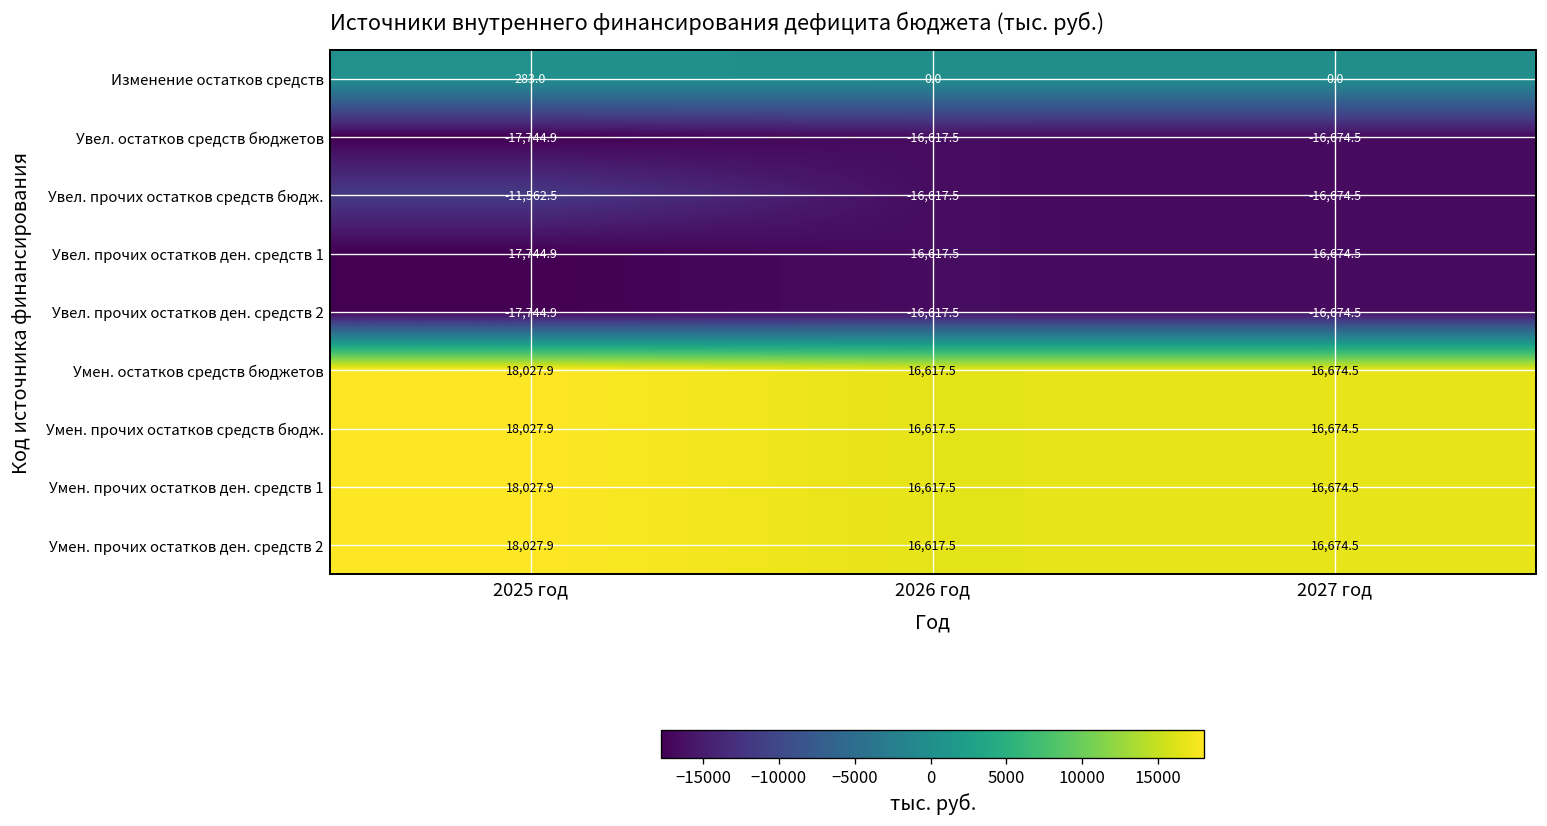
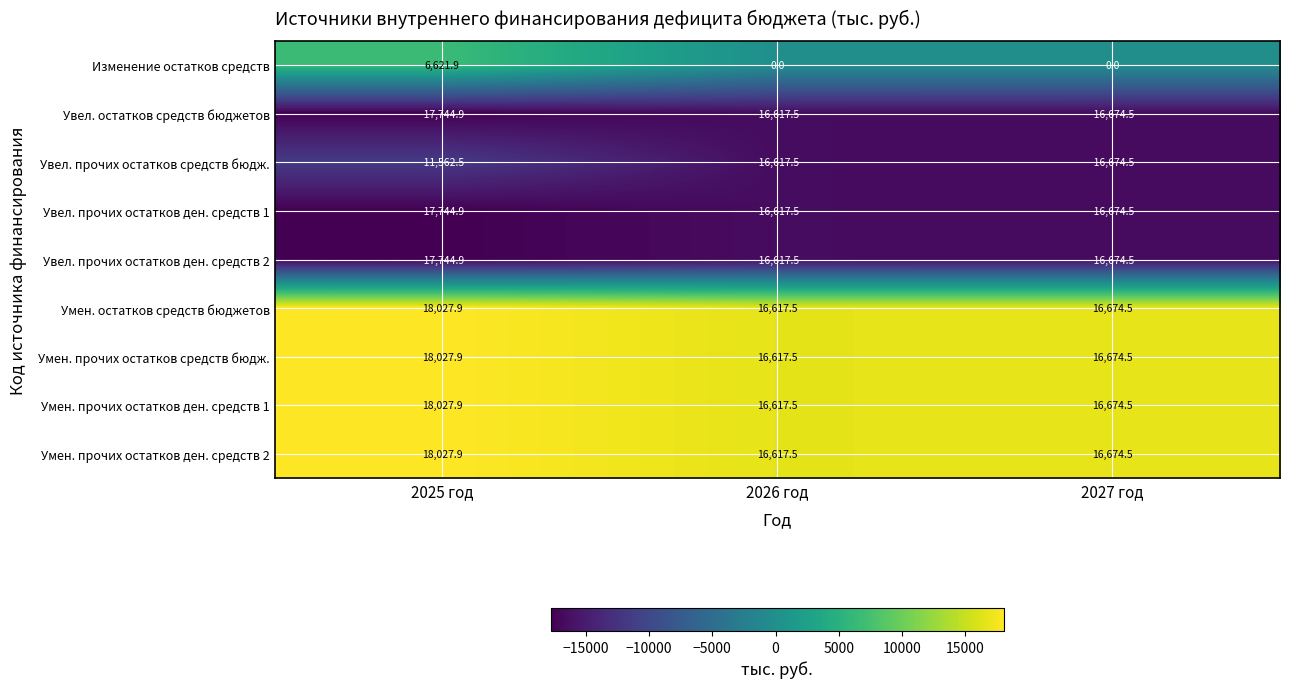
Изменение остатков средств, 2025 год: 283.0 -> 6,621.9
